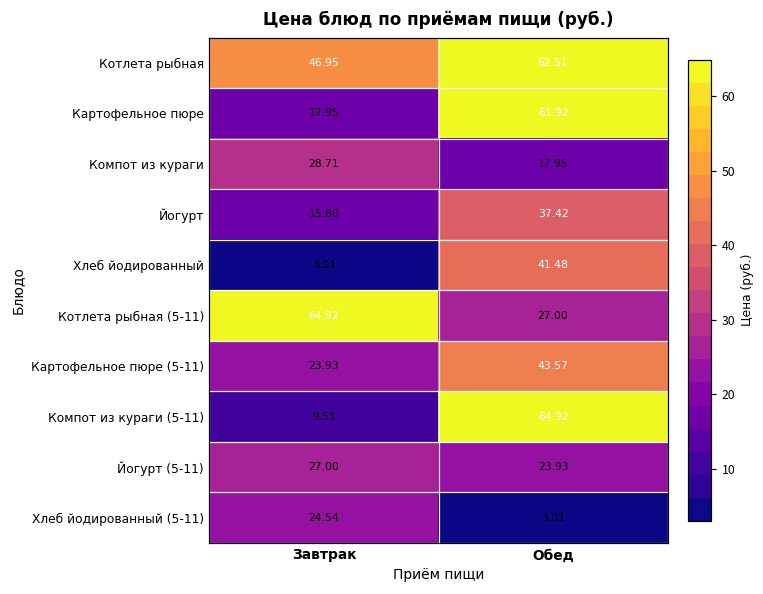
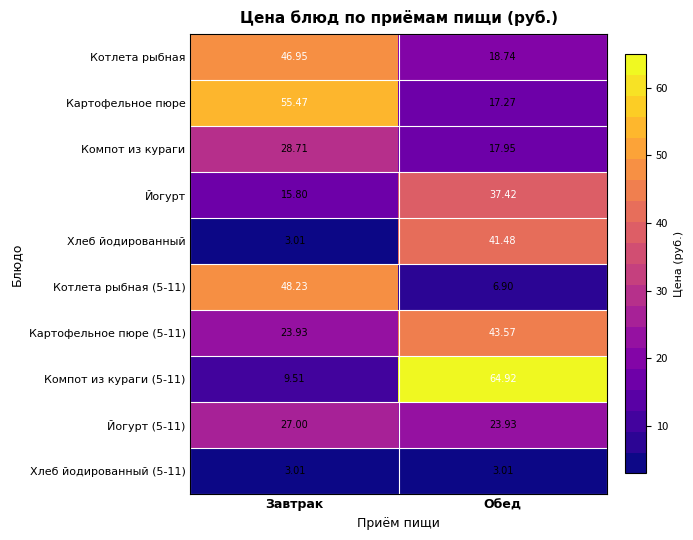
Котлета рыбная, Обед: 62.51 -> 18.74
Картофельное пюре, Завтрак: 17.95 -> 55.47
Картофельное пюре, Обед: 61.92 -> 17.27
Котлета рыбная (5-11), Завтрак: 64.92 -> 48.23
Котлета рыбная (5-11), Обед: 27.00 -> 6.90
Хлеб йодированный (5-11), Завтрак: 24.54 -> 3.01
